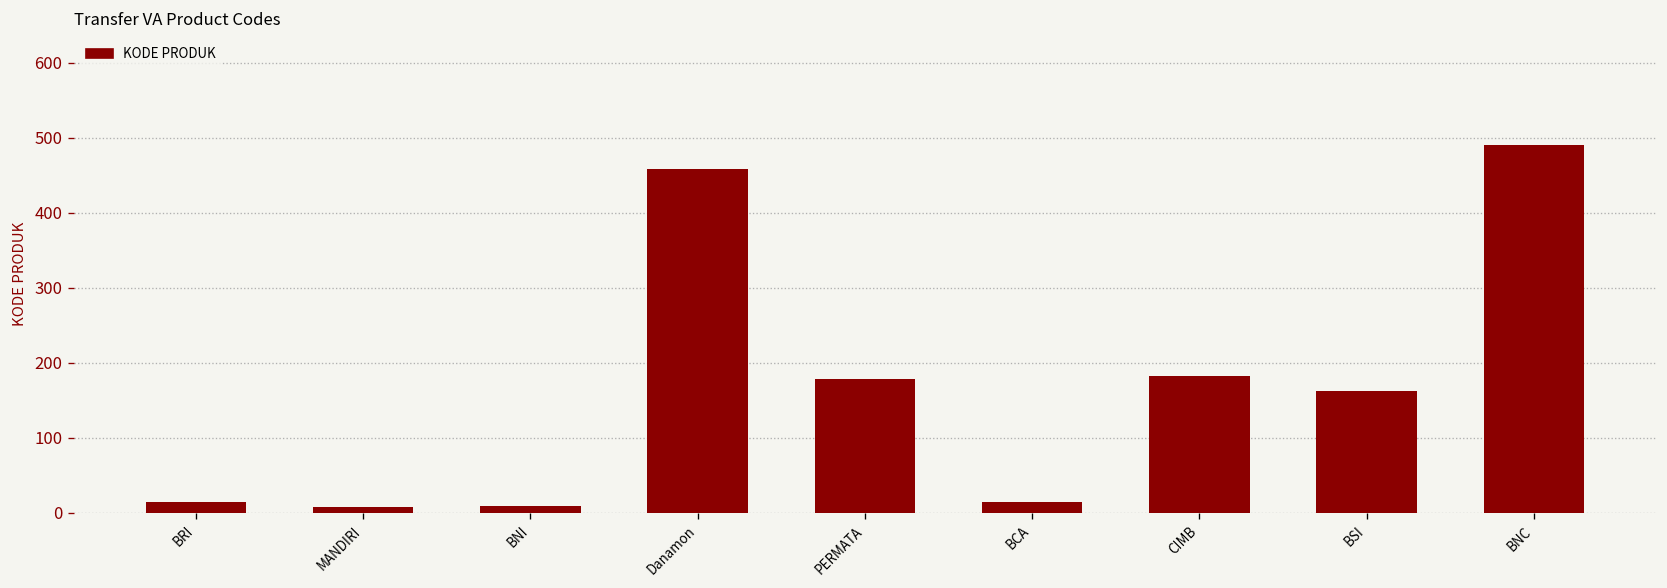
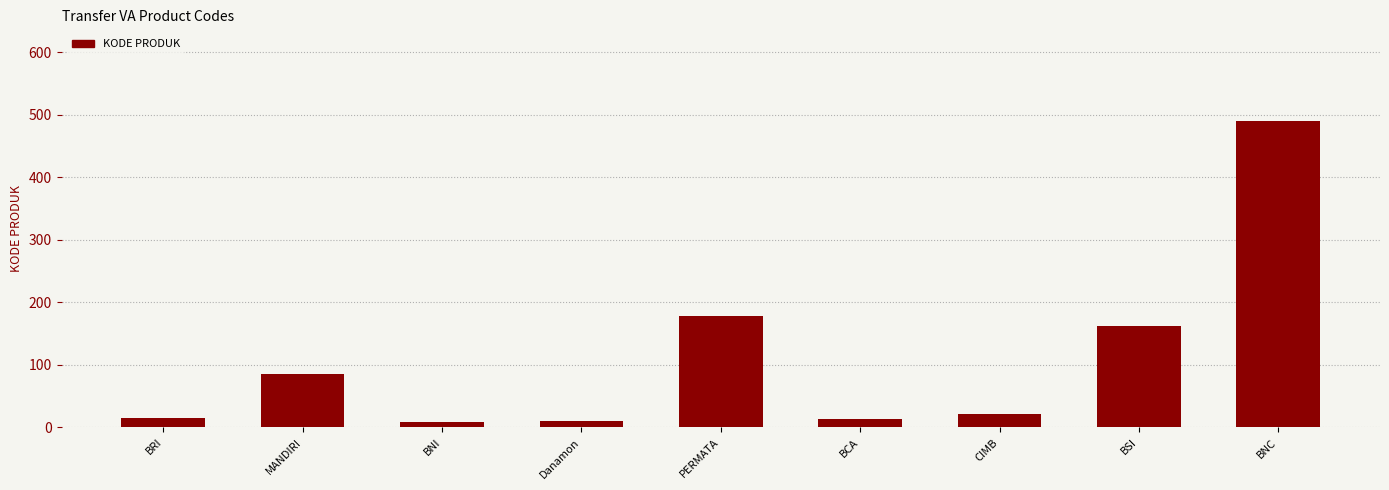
MANDIRI: 10 -> 90
Danamon: 460 -> 10
CIMB: 180 -> 20
